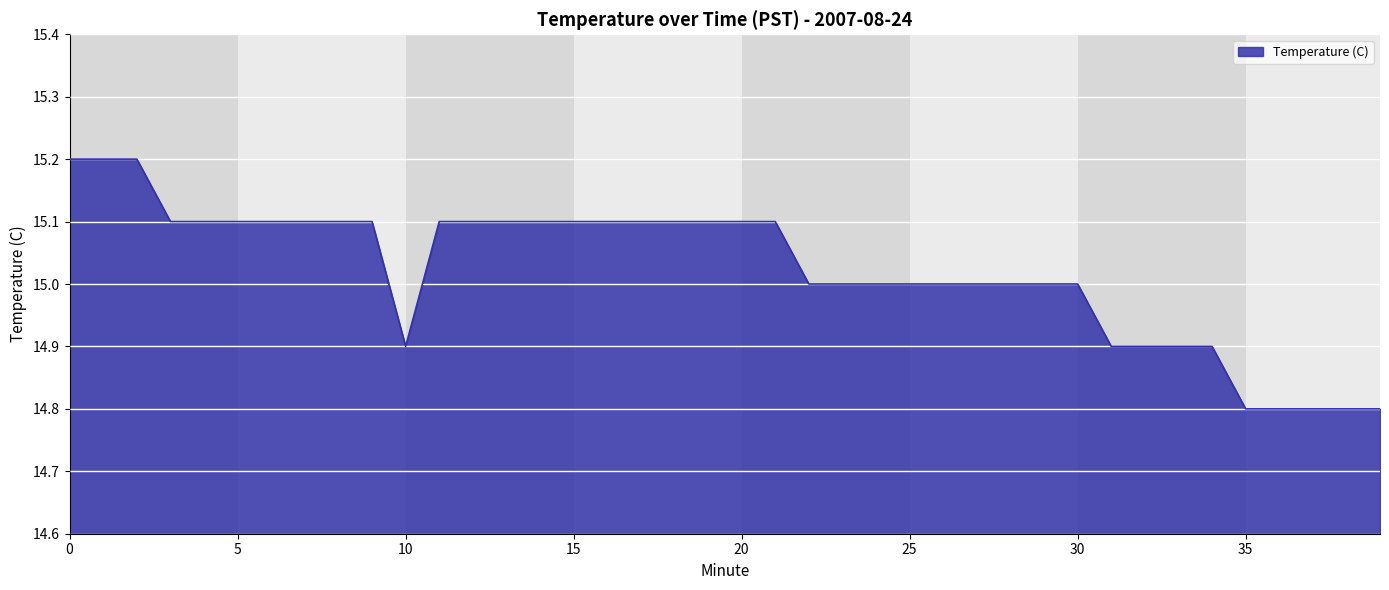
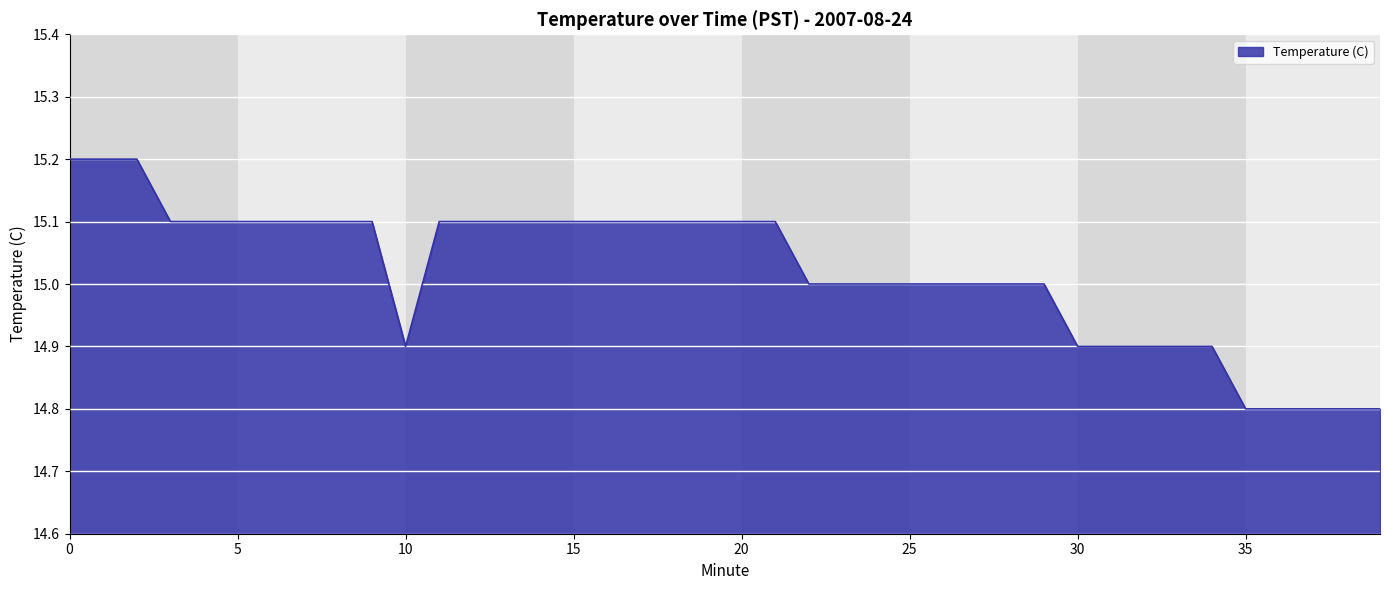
30: 15.0 -> 14.9
